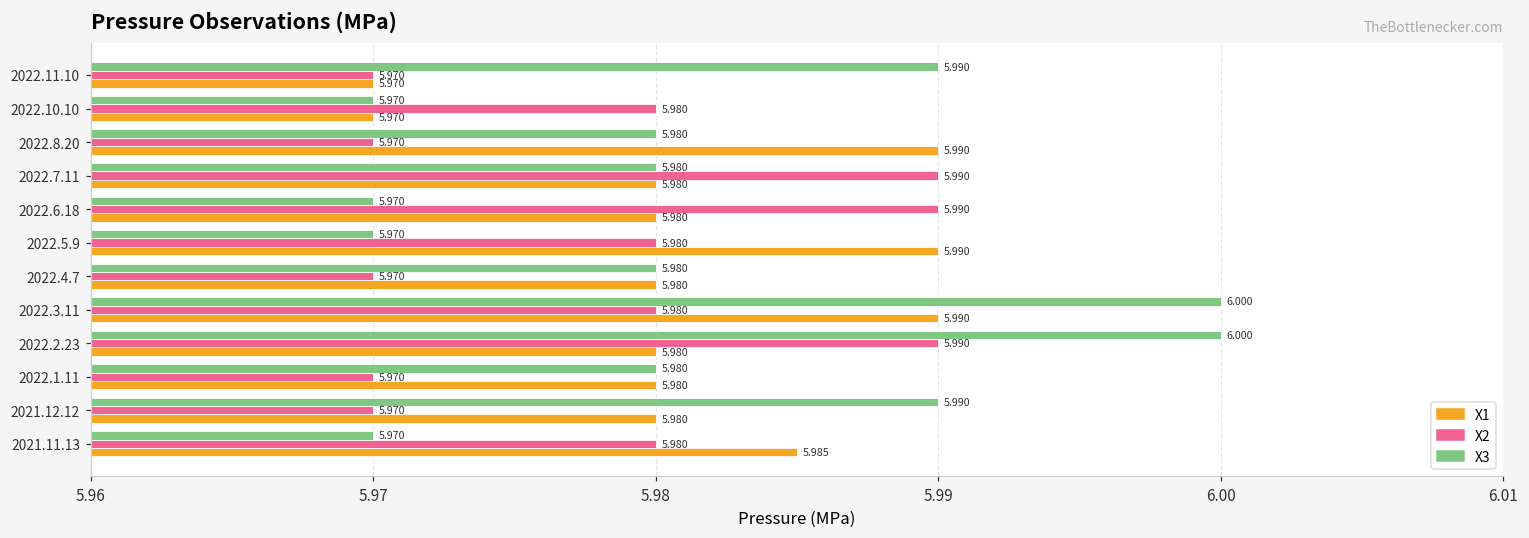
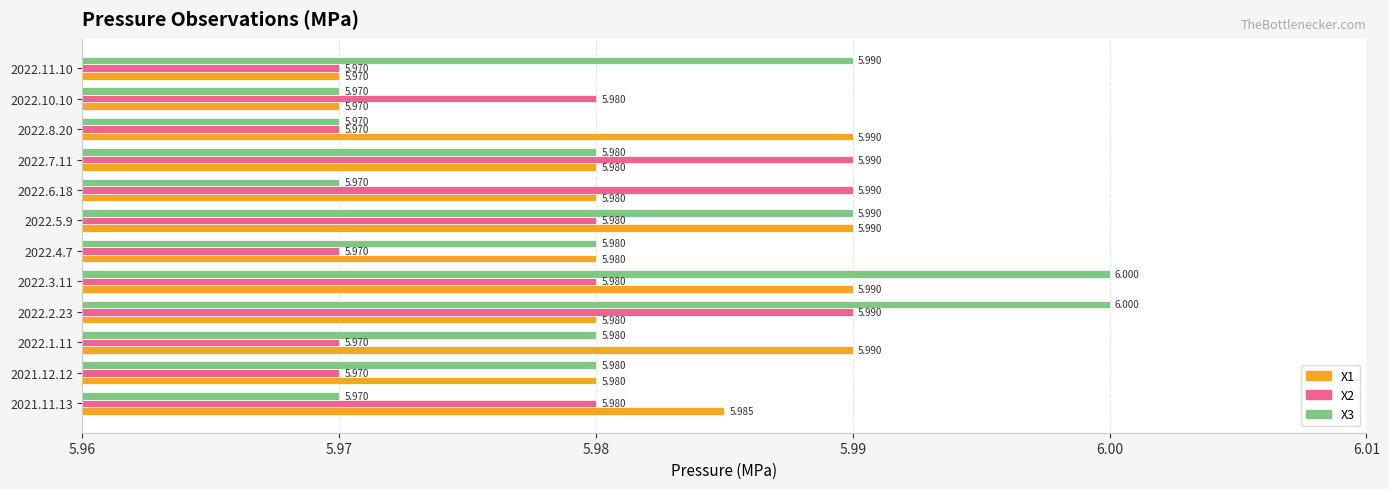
X3, 2022.8.20: 5.980 -> 5.970
X3, 2022.5.9: 5.970 -> 5.990
X1, 2022.1.11: 5.980 -> 5.990
X3, 2021.12.12: 5.990 -> 5.980
